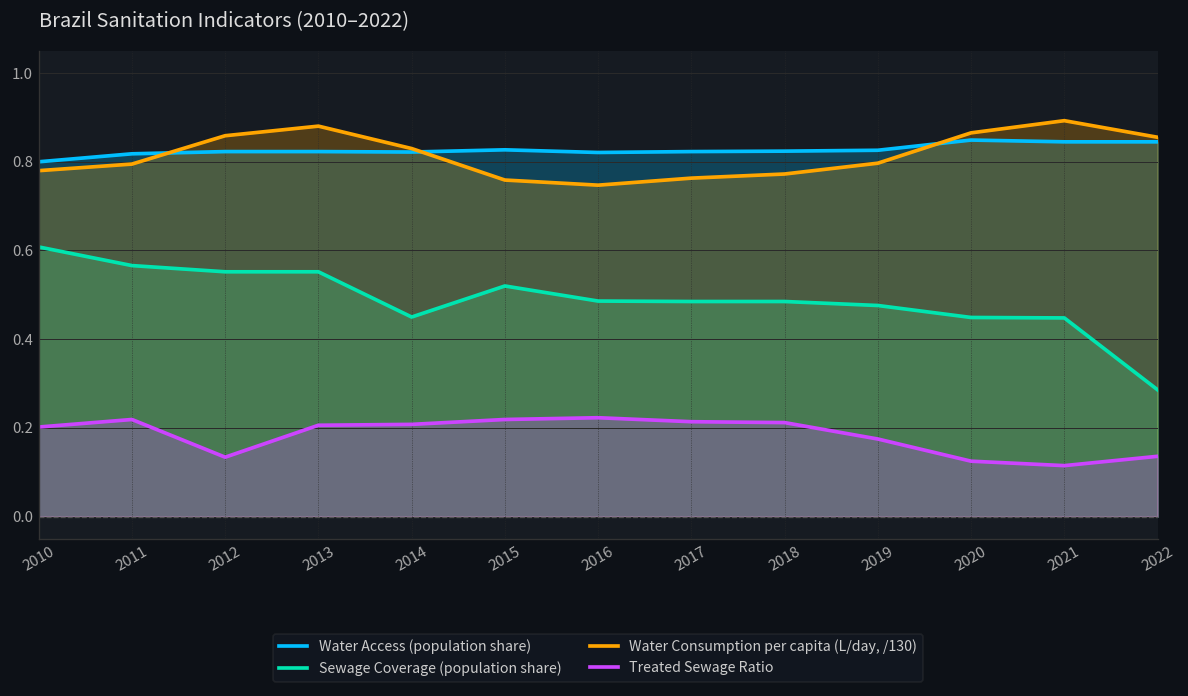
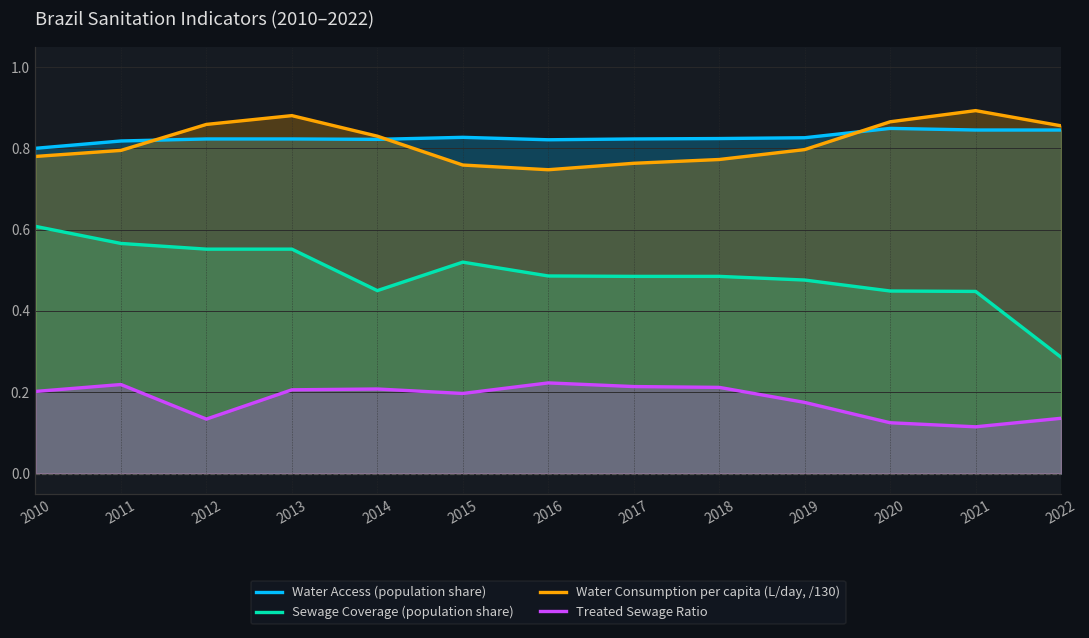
Treated Sewage Ratio, 2015: 0.22 -> 0.20
